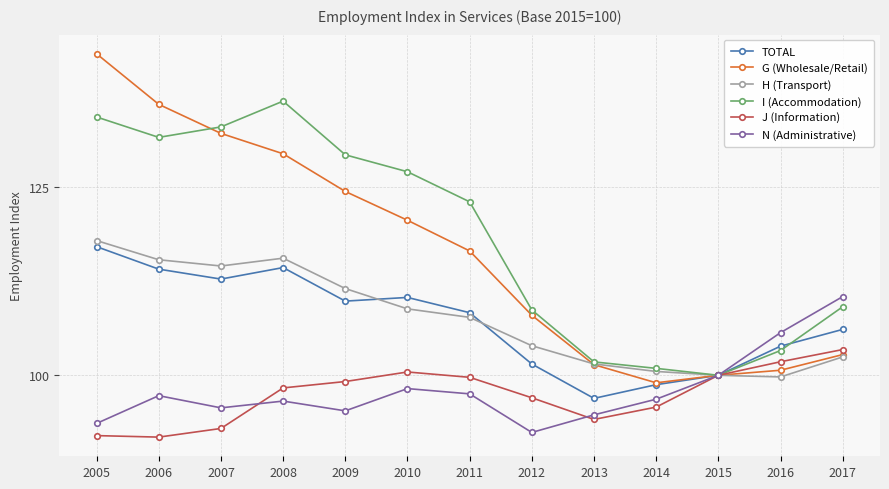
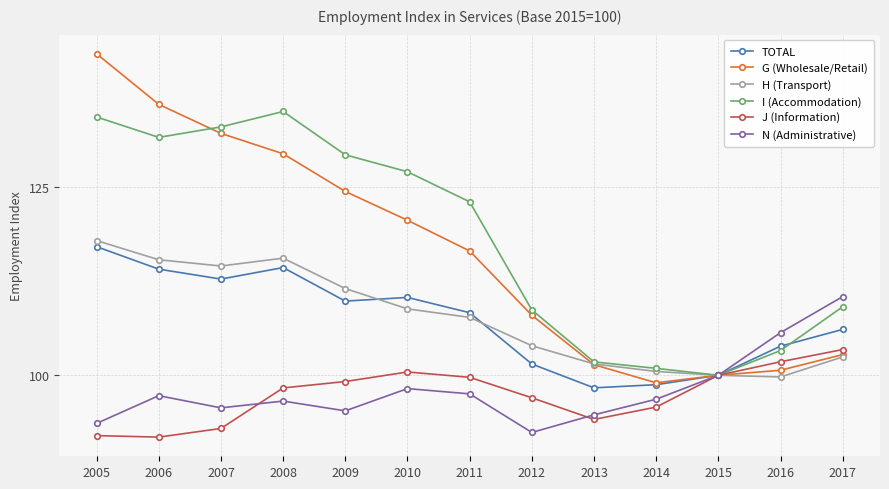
I (Accommodation), 2008: 136 -> 135
TOTAL, 2013: 97 -> 98
